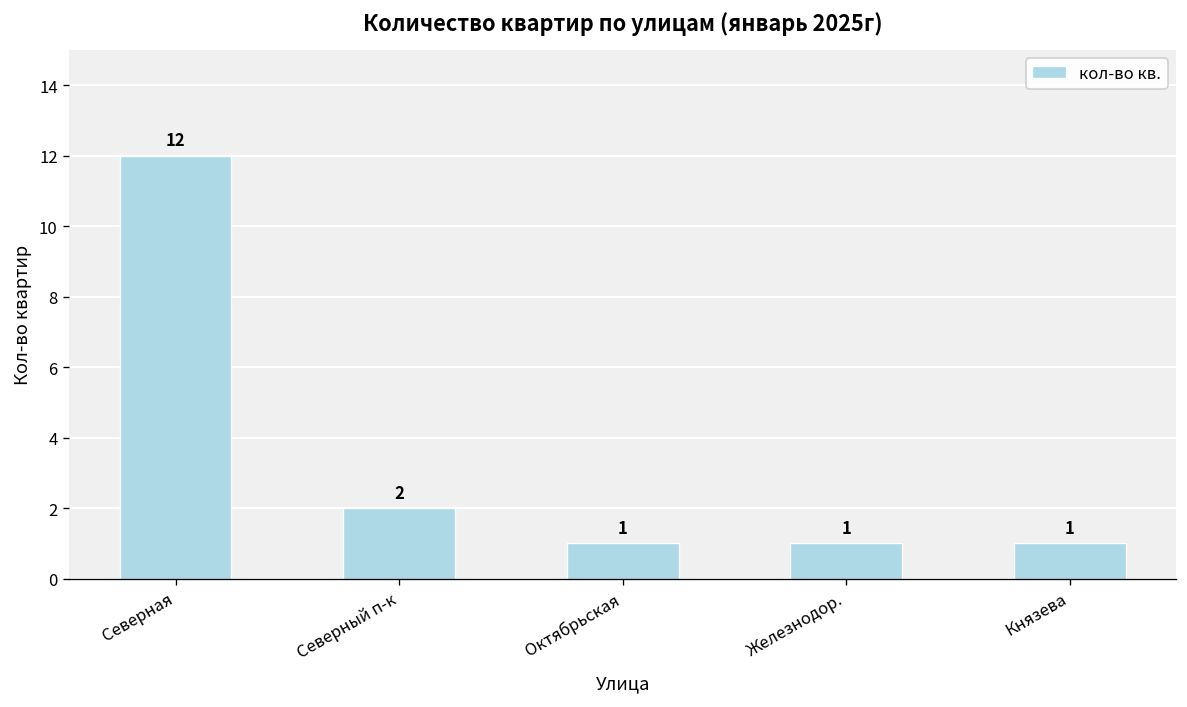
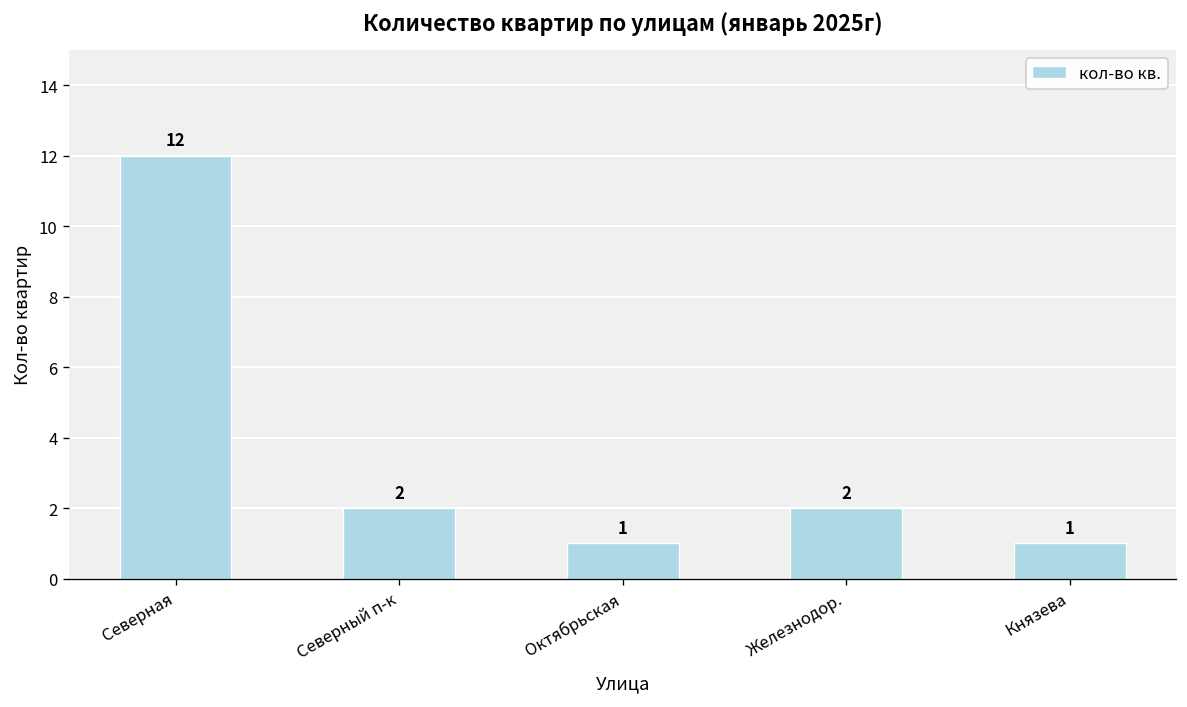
Железнодор.: 1 -> 2
